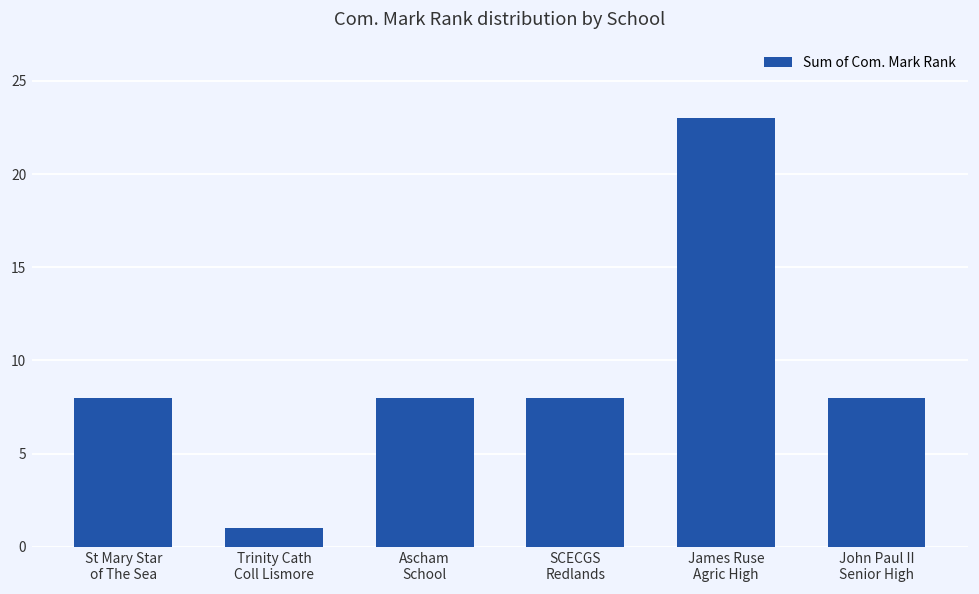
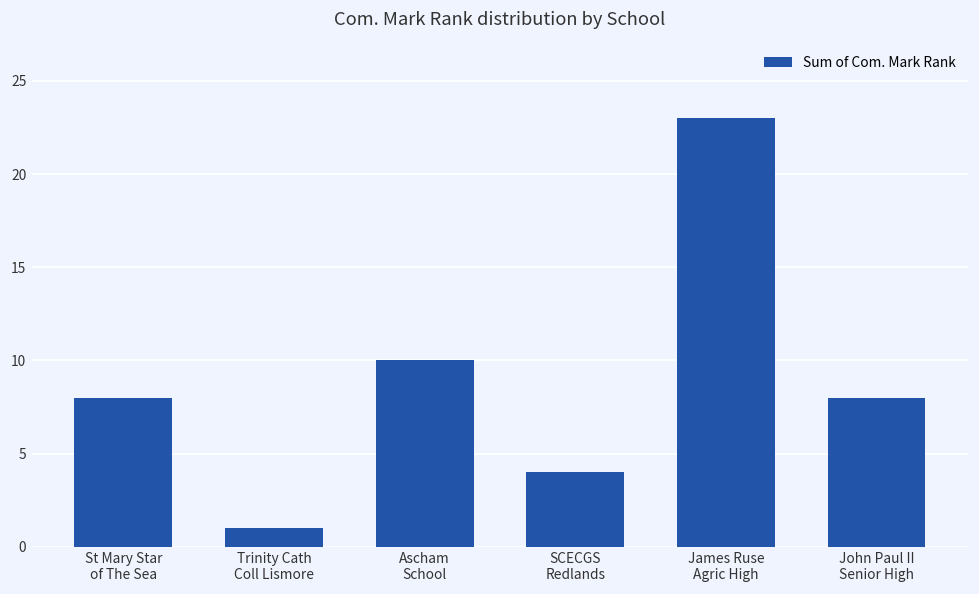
Ascham School: 8 -> 10
SCECGS Redlands: 8 -> 4
